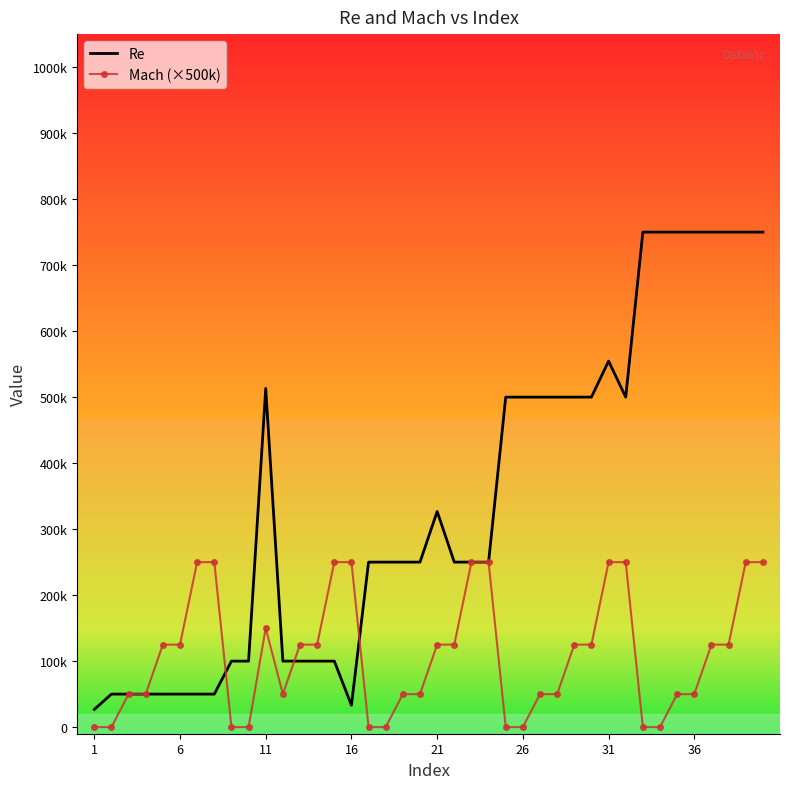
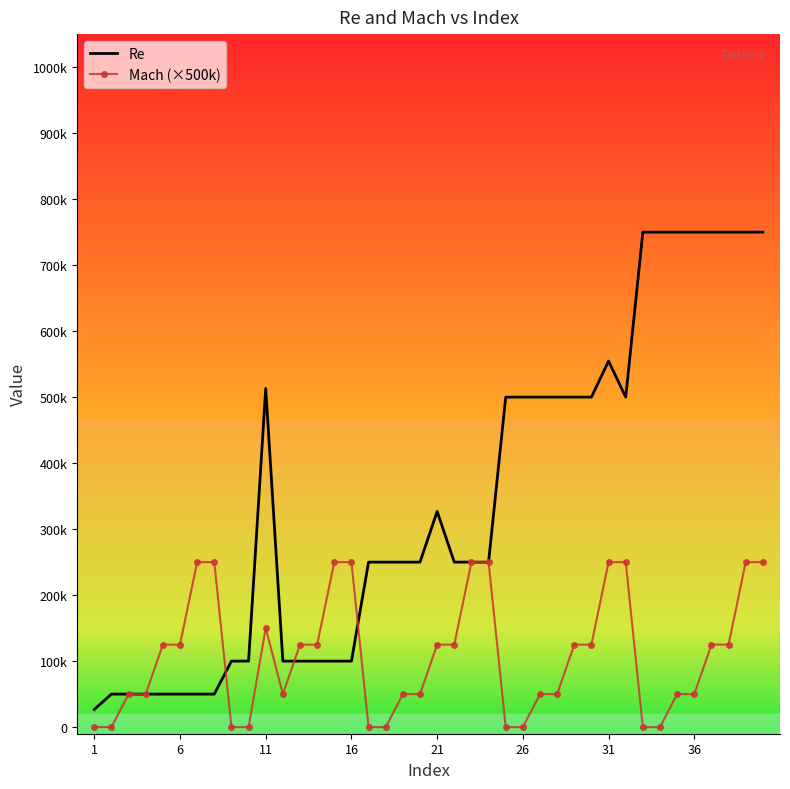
Re, 16: 30000 -> 100000
